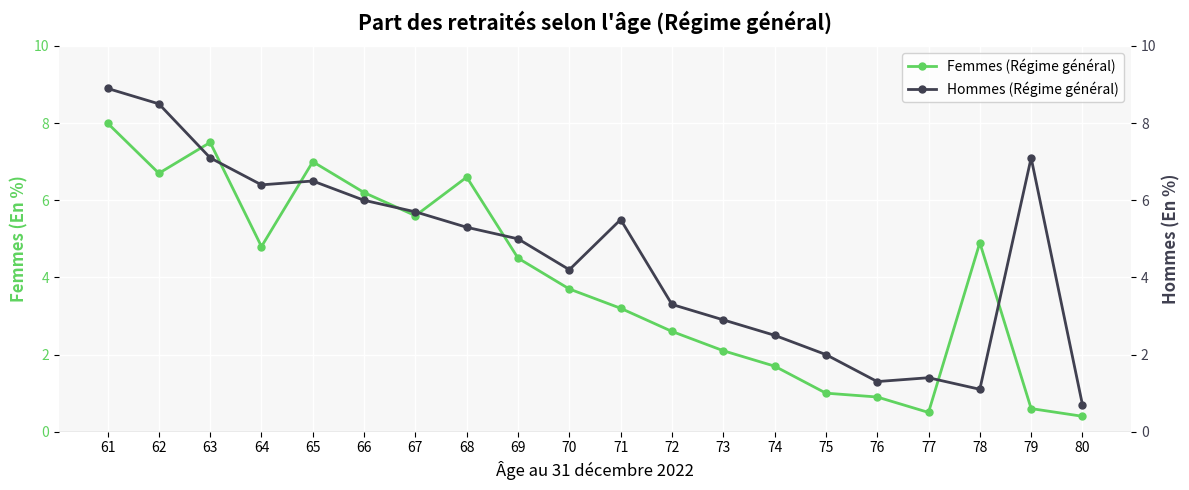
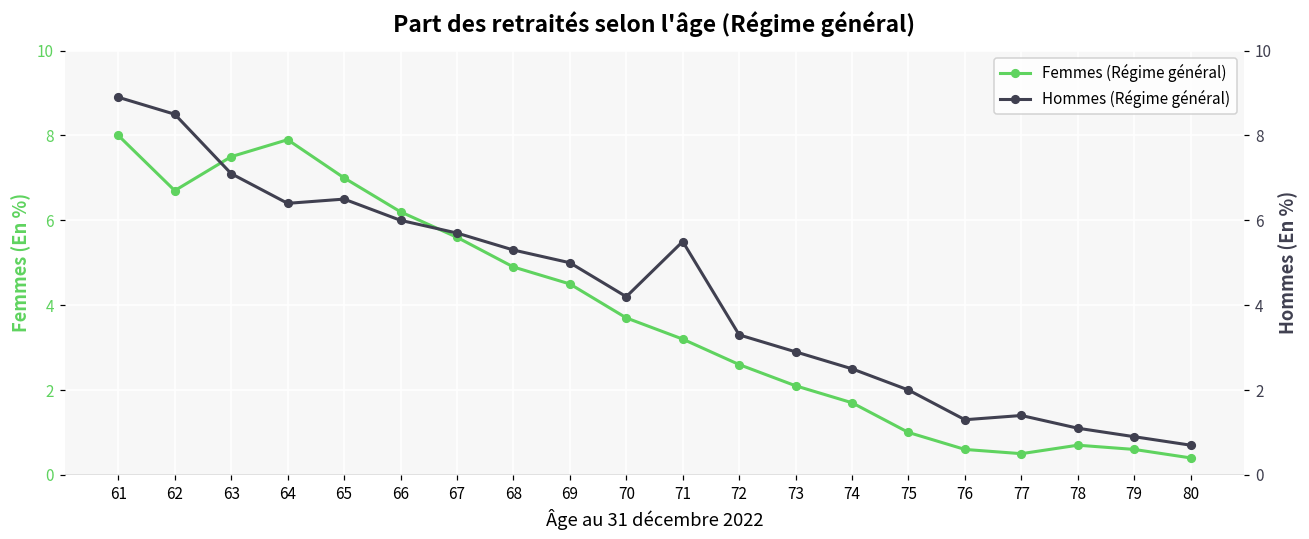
Femmes (Régime général), 64: 4.8 -> 7.9
Femmes (Régime général), 68: 6.6 -> 4.9
Femmes (Régime général), 76: 0.9 -> 0.6
Femmes (Régime général), 78: 4.9 -> 0.7
Hommes (Régime général), 79: 7.1 -> 0.9
